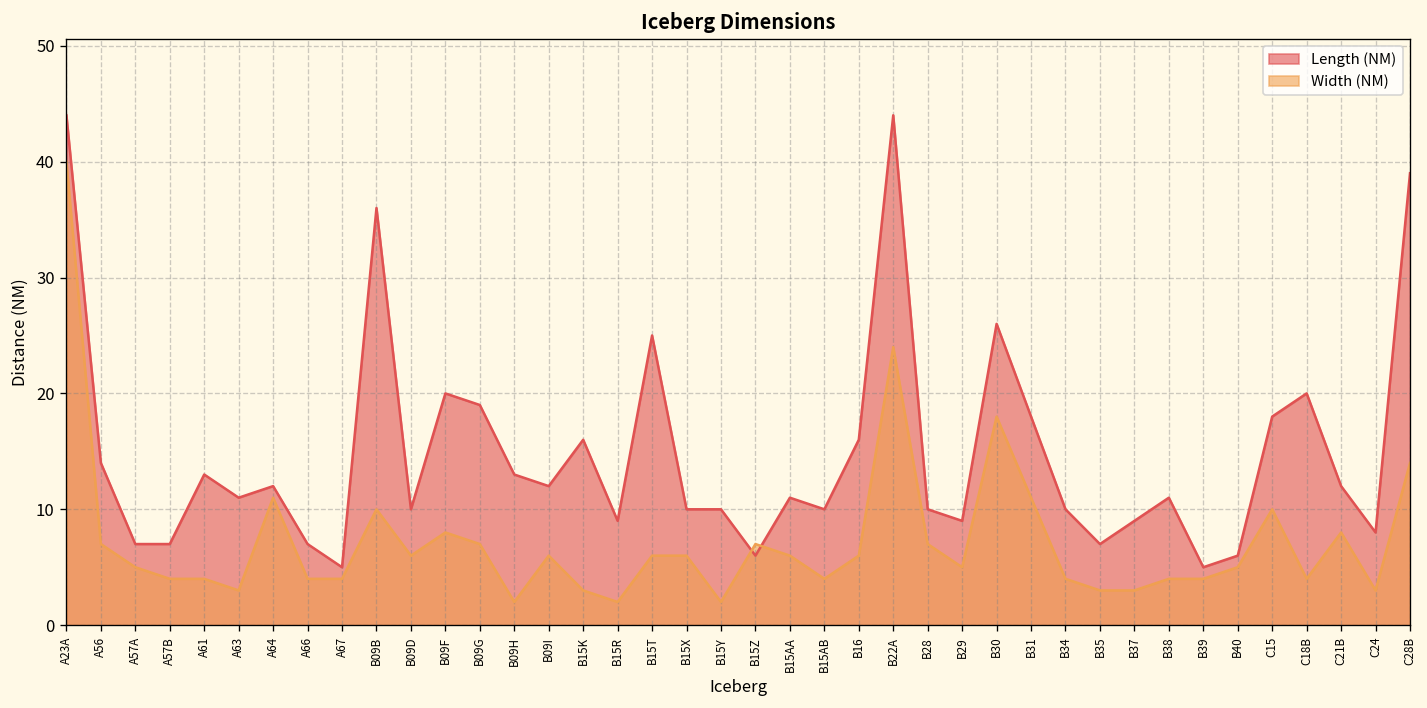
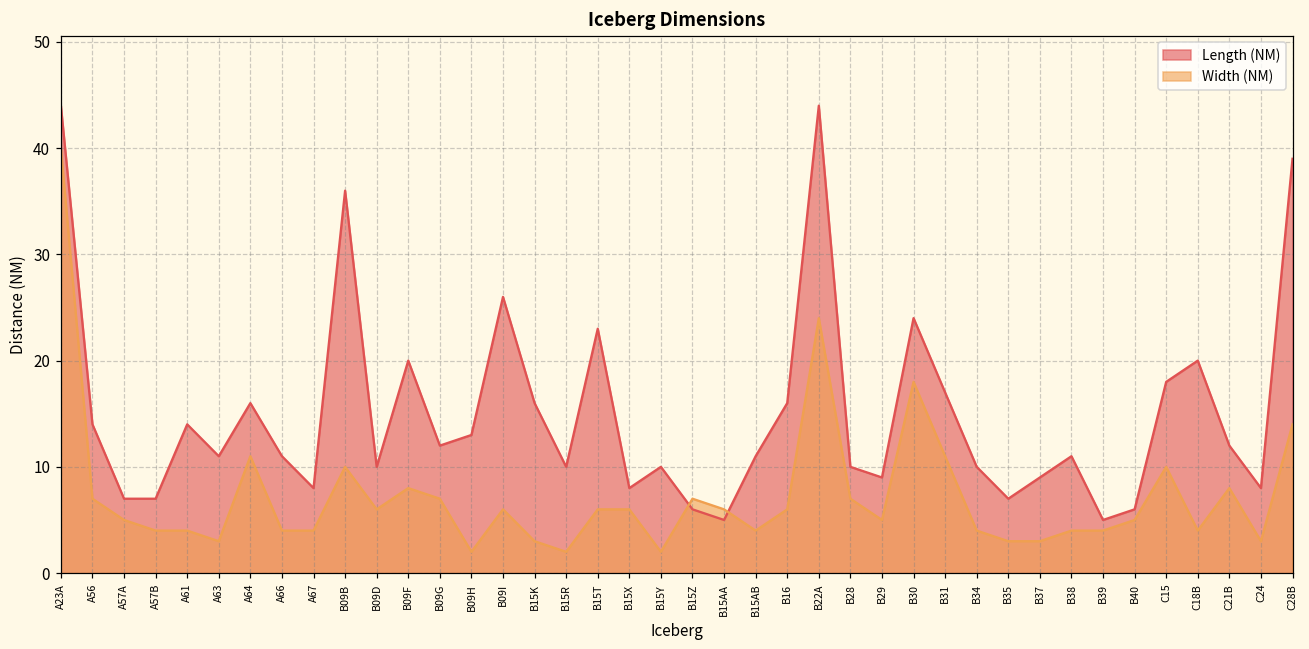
Length (NM), A61: 13 -> 14
Length (NM), A64: 12 -> 16
Length (NM), A66: 7 -> 11
Length (NM), A67: 5 -> 8
Length (NM), B09G: 19 -> 12
Length (NM), B09I: 12 -> 26
Length (NM), B15R: 9 -> 10
Length (NM), B15T: 25 -> 23
Length (NM), B15X: 10 -> 8
Length (NM), B15AA: 11 -> 5
Length (NM), B15AB: 10 -> 11
Length (NM), B30: 26 -> 24
Length (NM), B31: 18 -> 17
